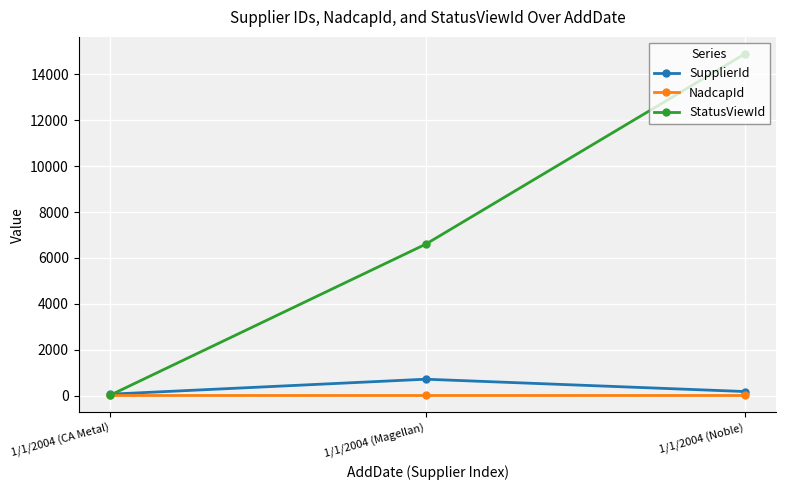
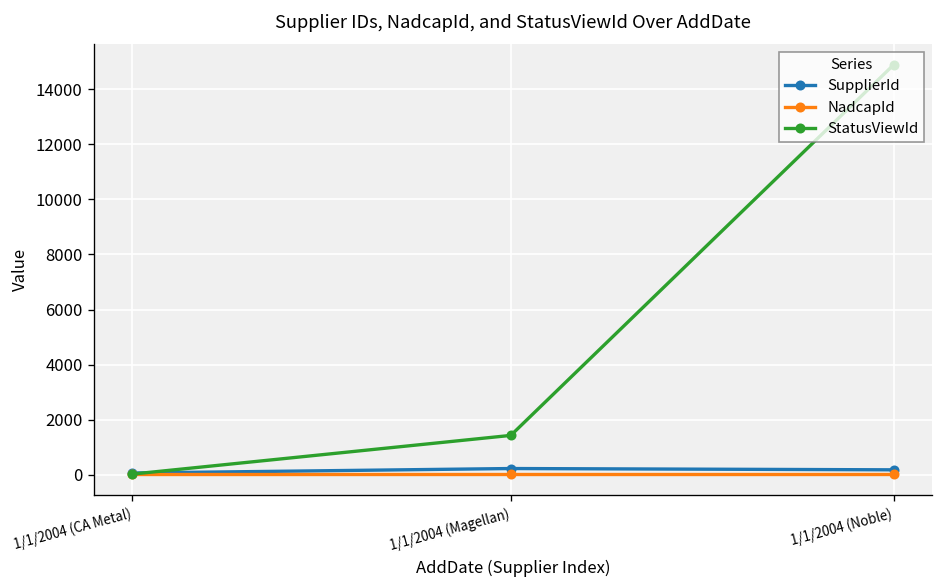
SupplierId, 1/1/2004 (Magellan): 700 -> 200
StatusViewId, 1/1/2004 (Magellan): 6600 -> 1400
